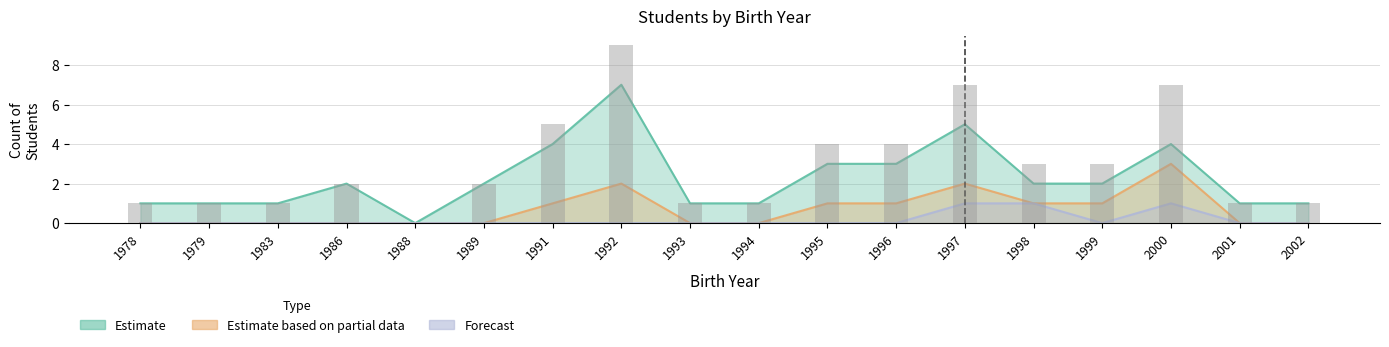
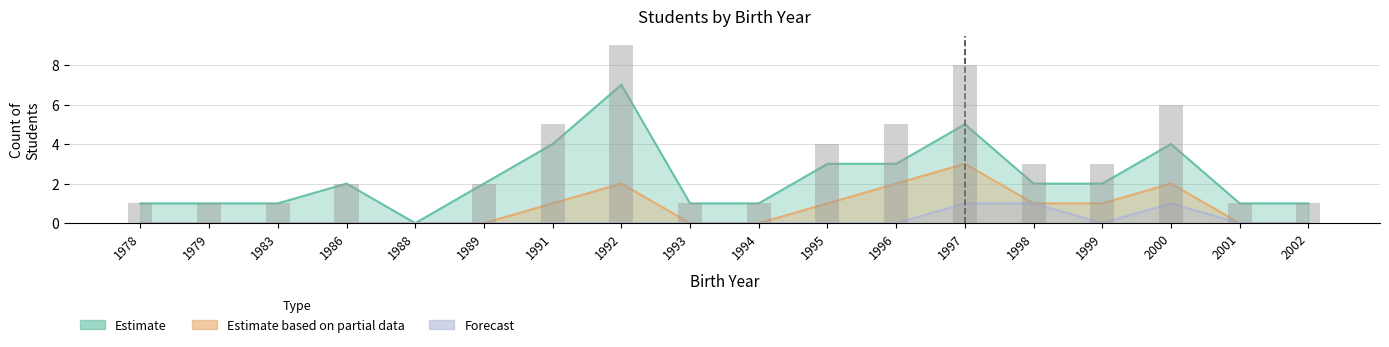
Estimate based on partial data, 1996: 1 -> 2
Estimate based on partial data, 1997: 2 -> 3
Estimate based on partial data, 2000: 3 -> 2
